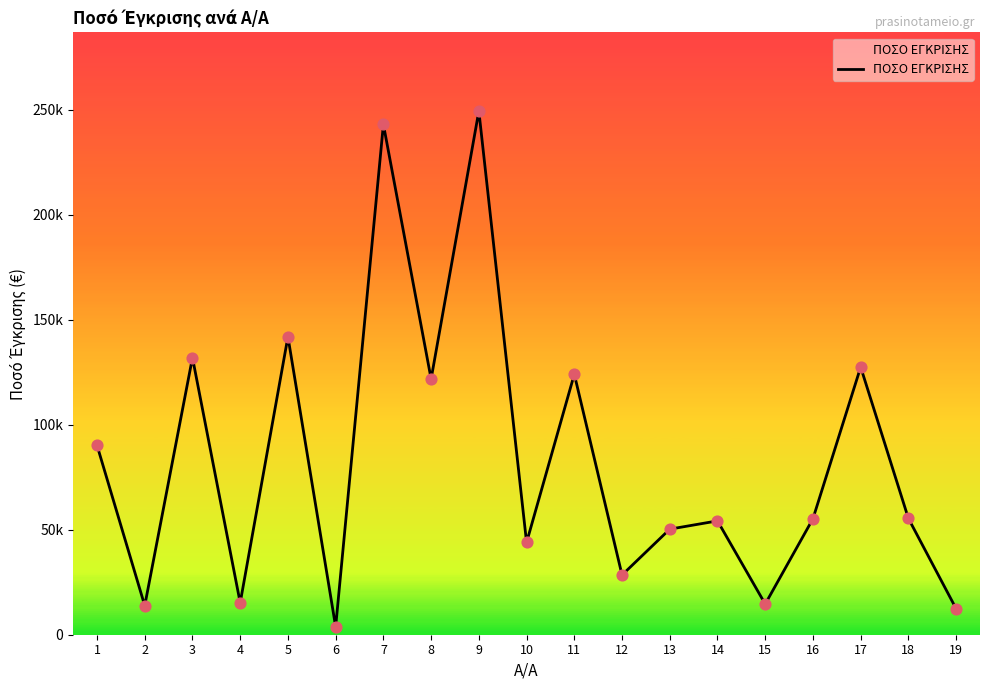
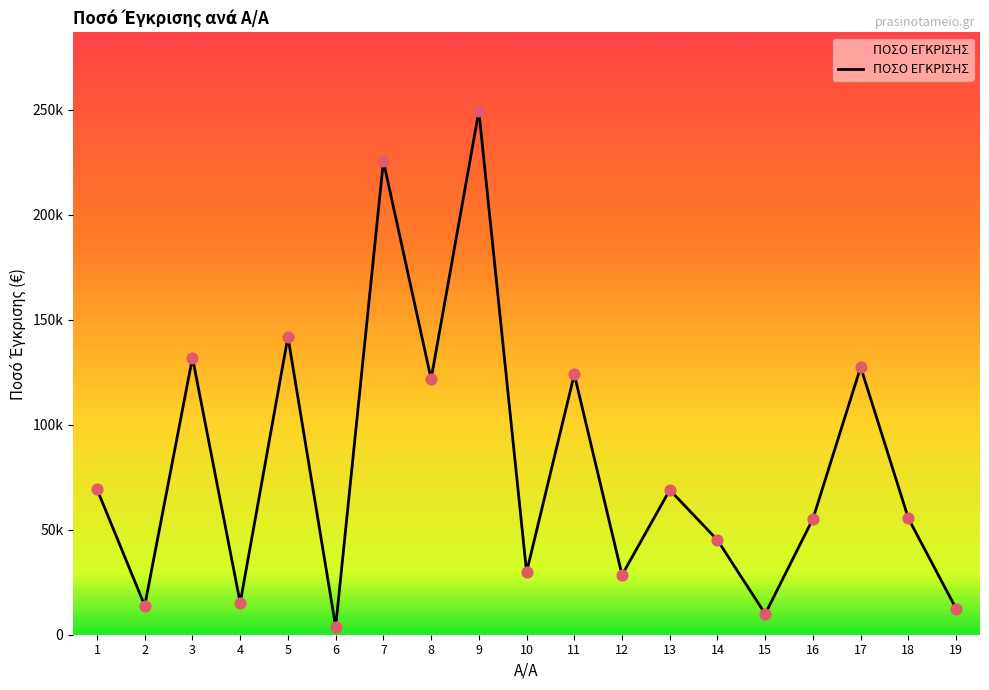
1: 90000 -> 69000
7: 243000 -> 225000
10: 44000 -> 30000
13: 50000 -> 69000
14: 54000 -> 45000
15: 15000 -> 10000
